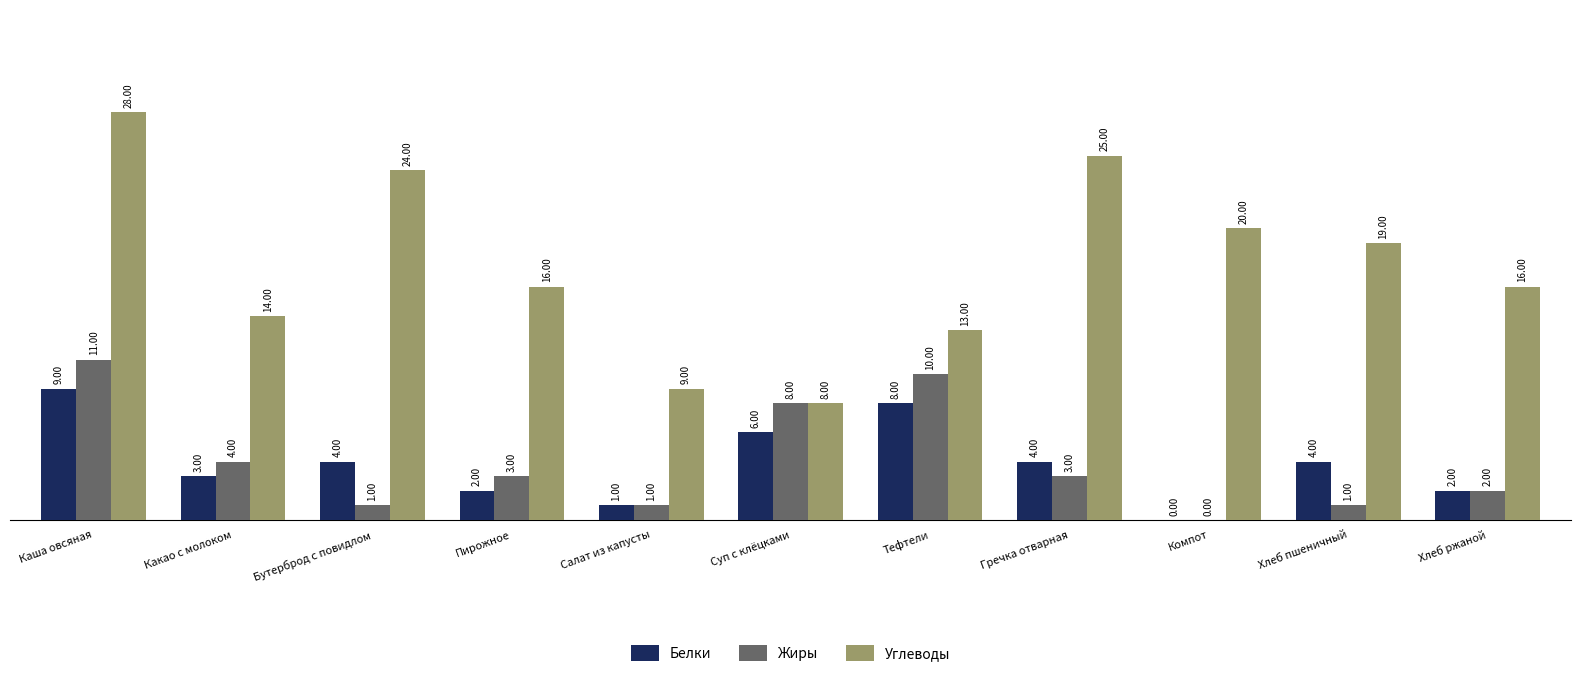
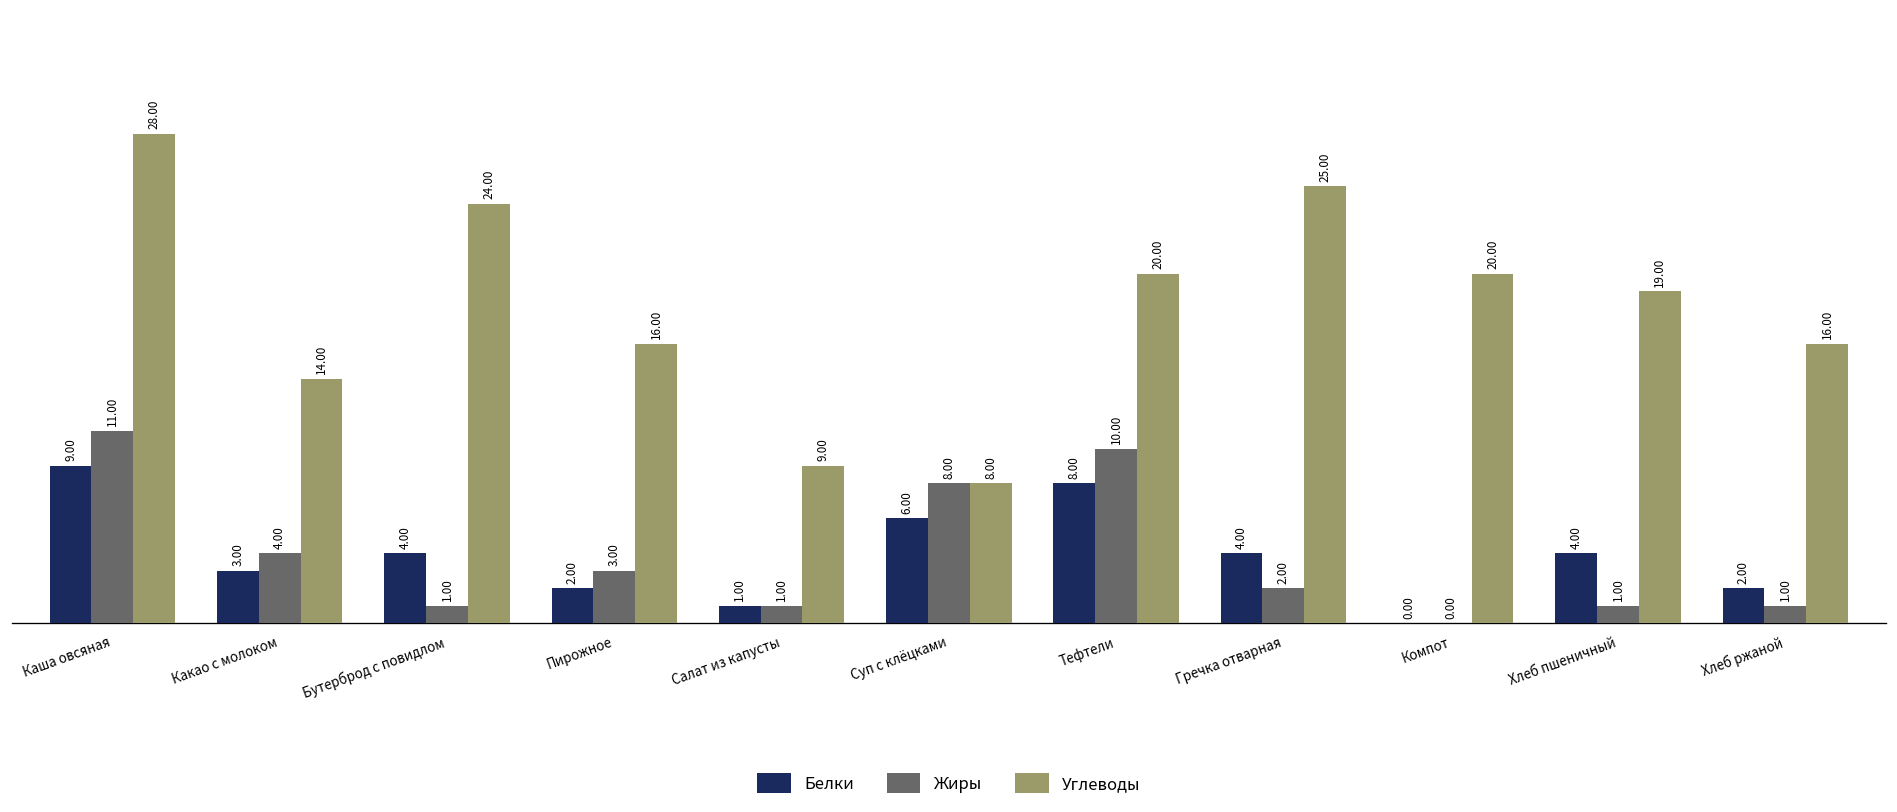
Углеводы, Тефтели: 13.00 -> 20.00
Жиры, Гречка отварная: 3.00 -> 2.00
Жиры, Хлеб ржаной: 2.00 -> 1.00
